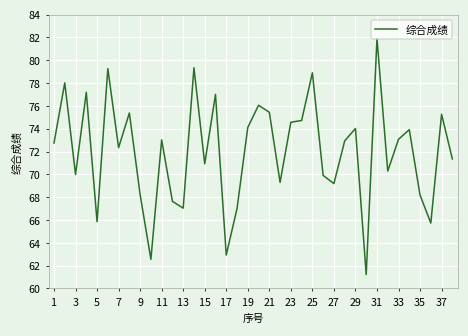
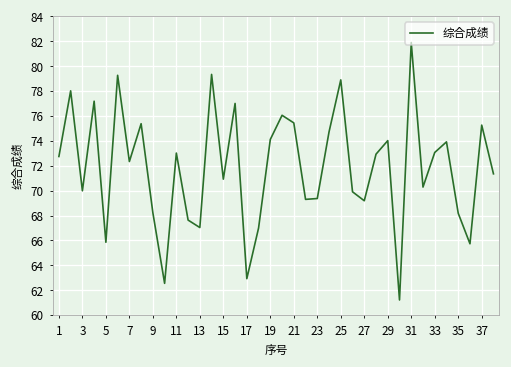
23: 74.6 -> 69.4
